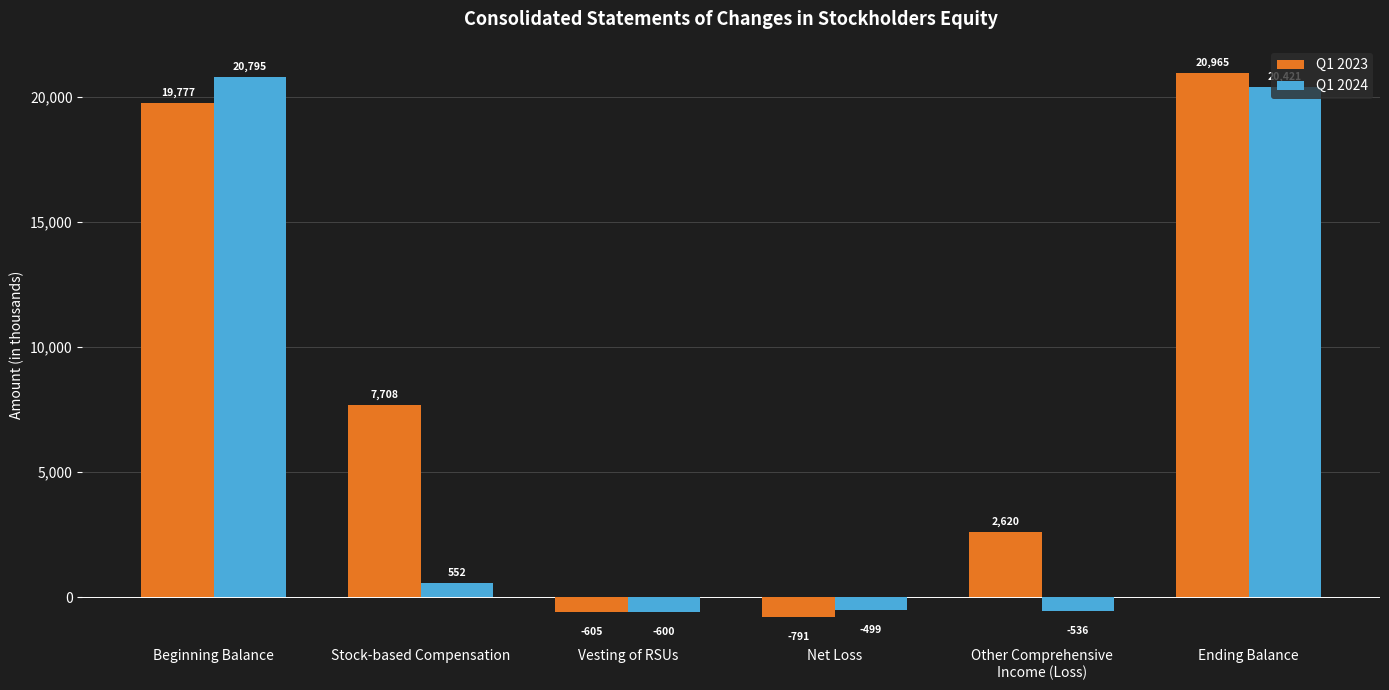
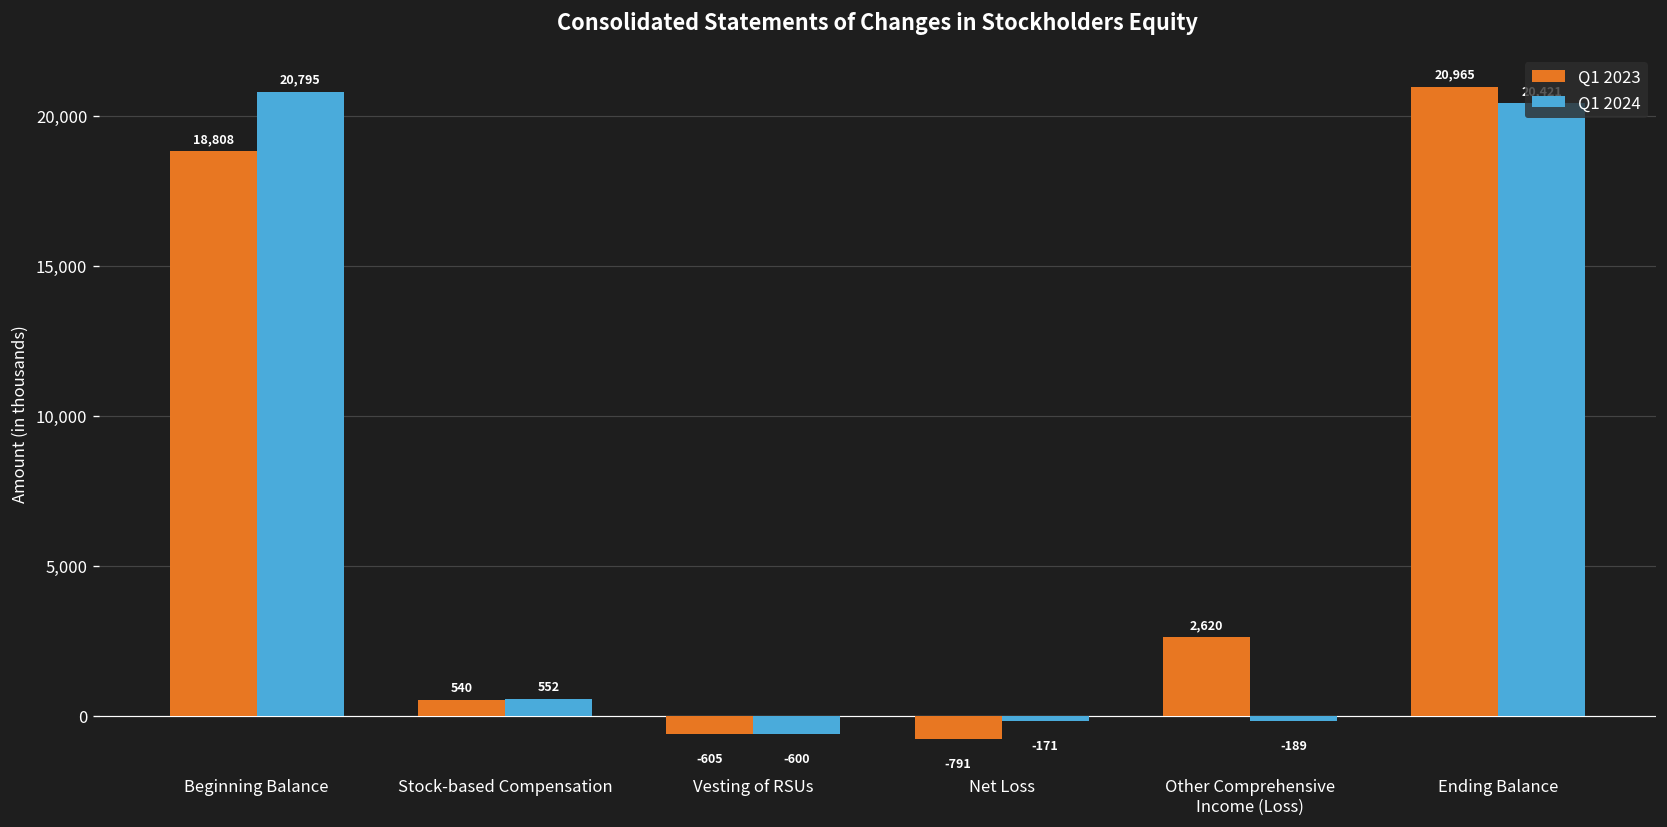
Q1 2023, Beginning Balance: 19,777 -> 18,808
Q1 2023, Stock-based Compensation: 7,708 -> 540
Q1 2024, Net Loss: -499 -> -171
Q1 2024, Other Comprehensive Income (Loss): -536 -> -189
